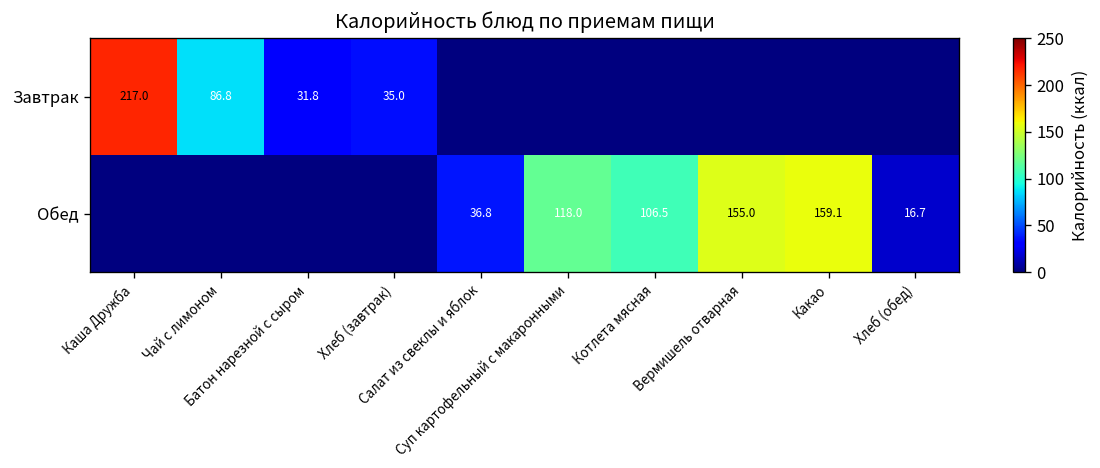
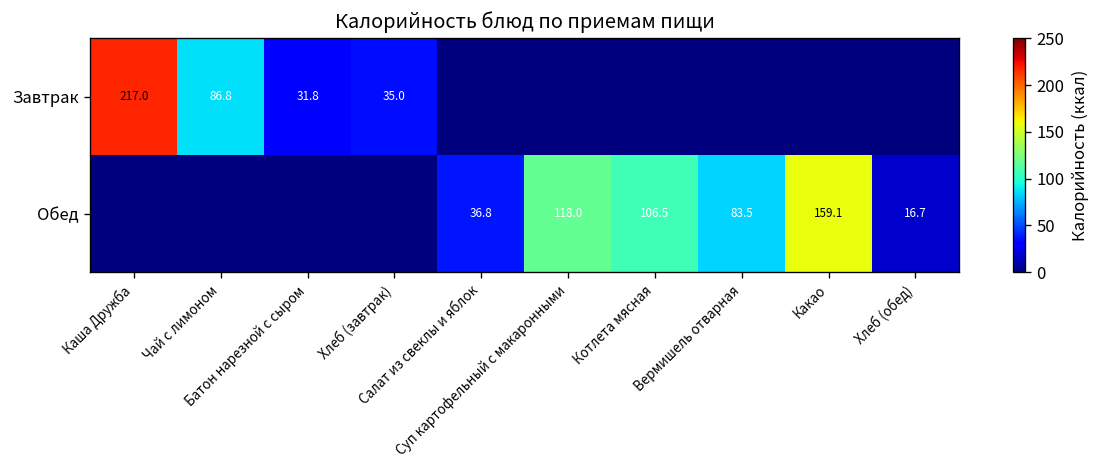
Обед, Вермишель отварная: 155.0 -> 83.5
